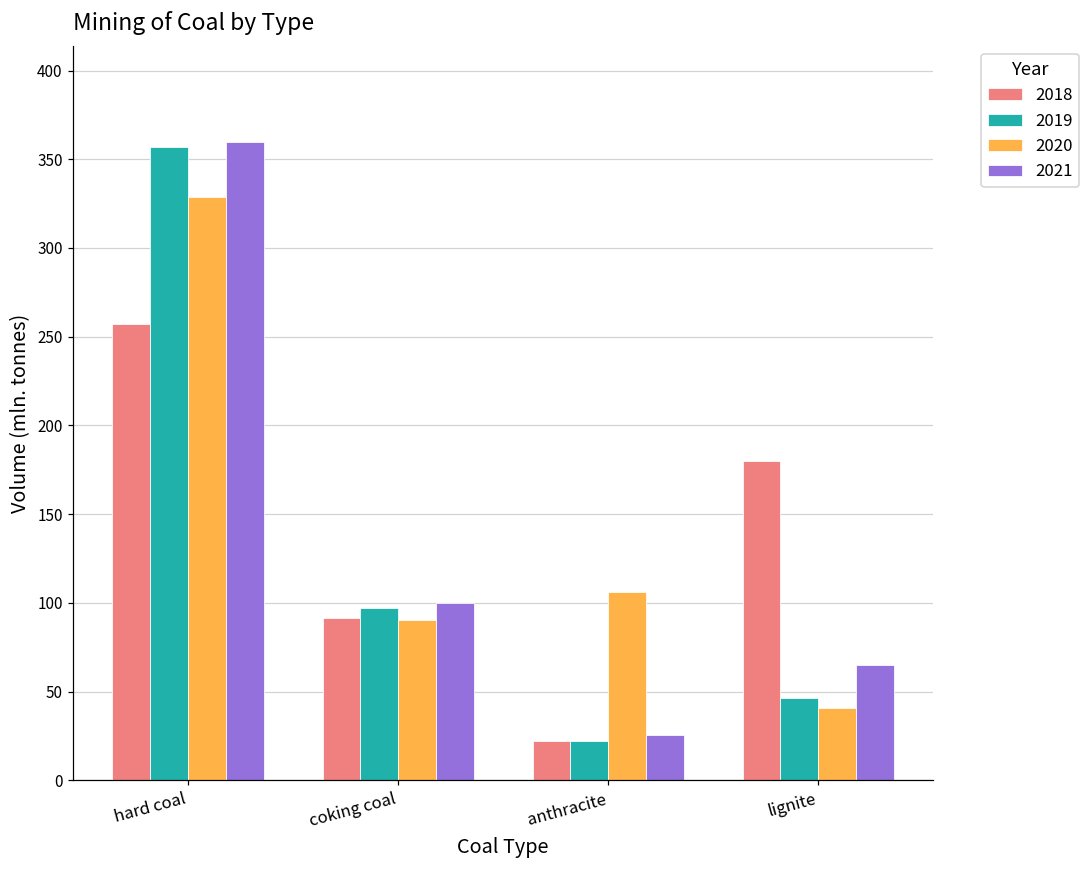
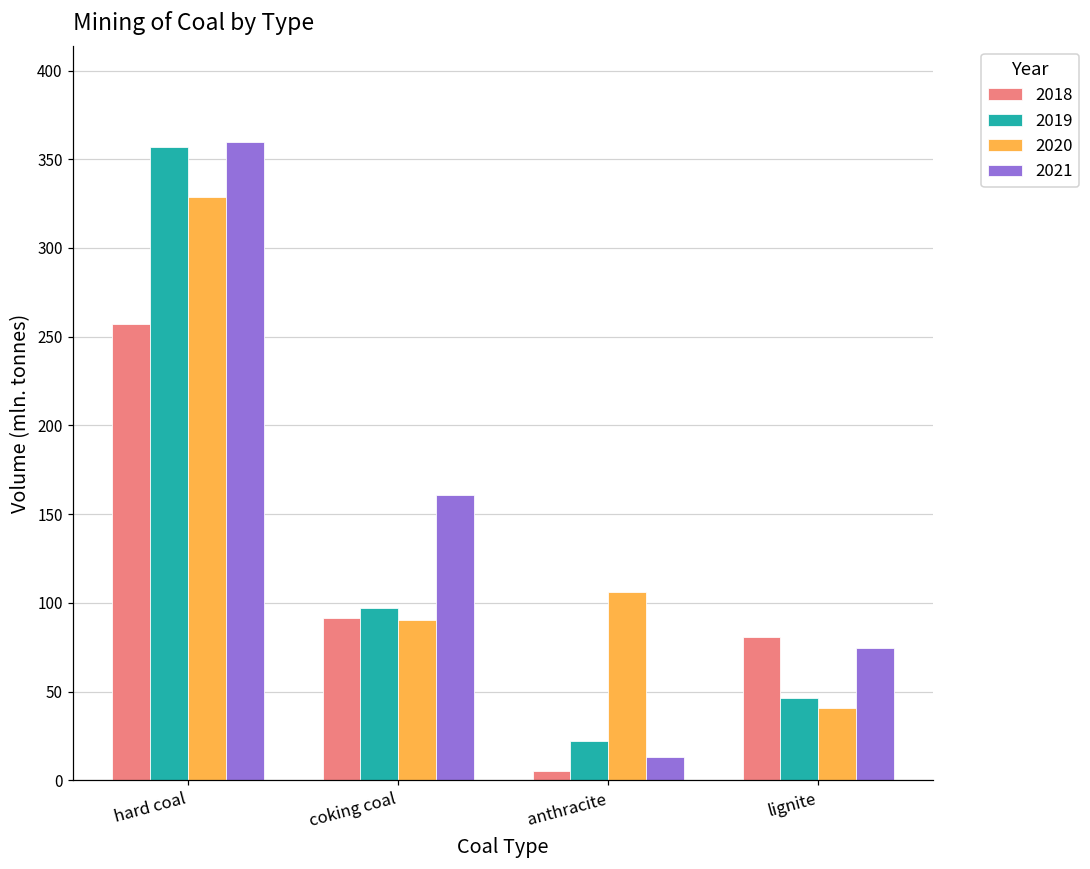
2021, coking coal: 100 -> 161
2018, anthracite: 22 -> 5
2021, anthracite: 25 -> 13
2018, lignite: 180 -> 81
2021, lignite: 65 -> 75
